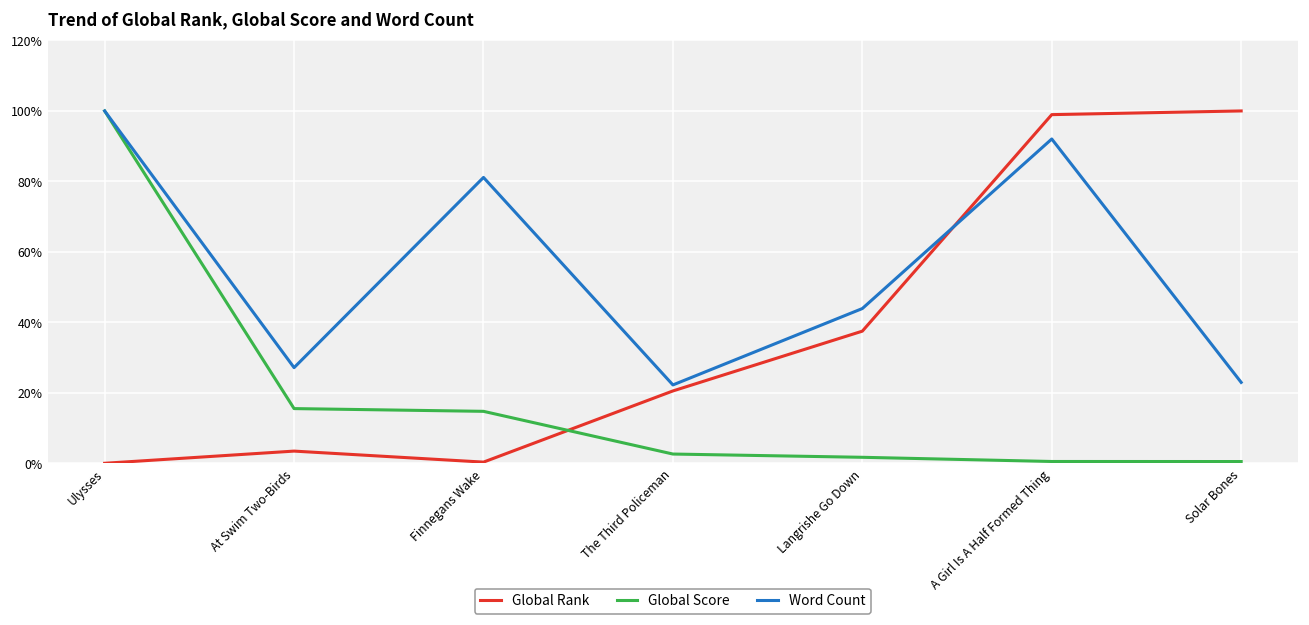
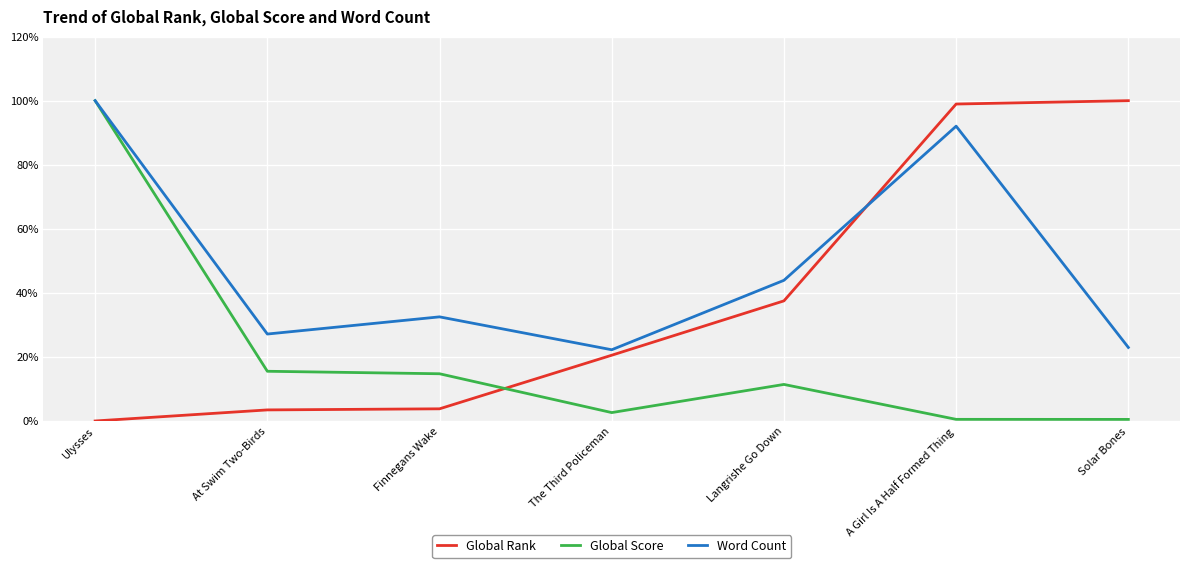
Global Rank, Finnegans Wake: 0% -> 4%
Word Count, Finnegans Wake: 81% -> 33%
Global Score, Langrishe Go Down: 2% -> 11%
